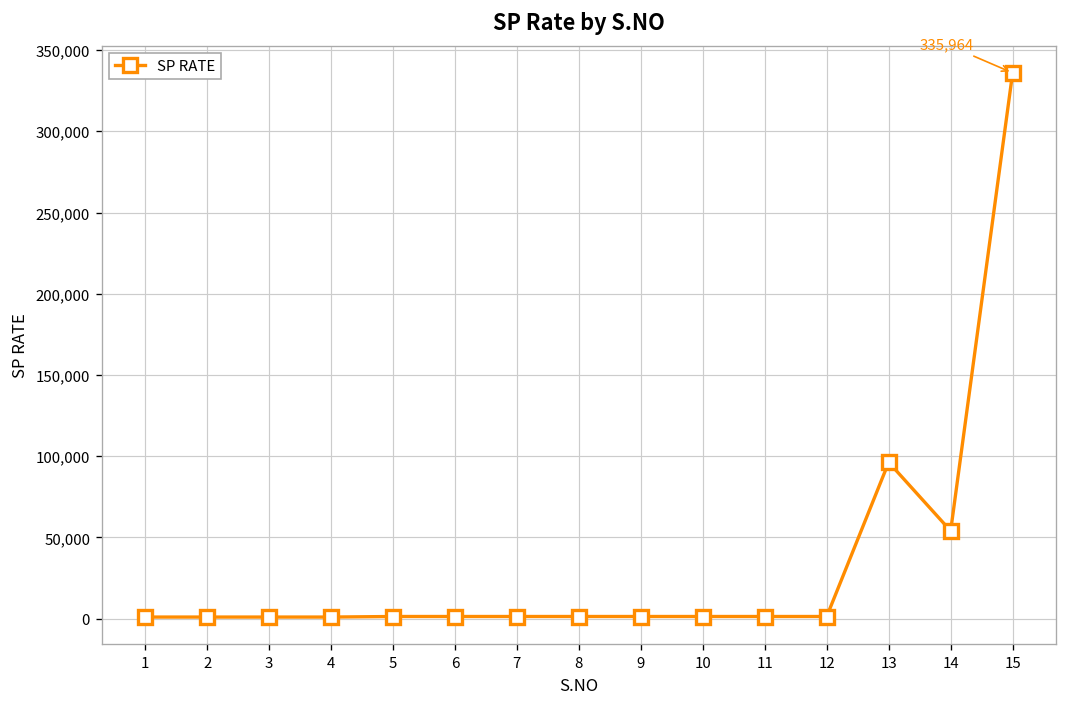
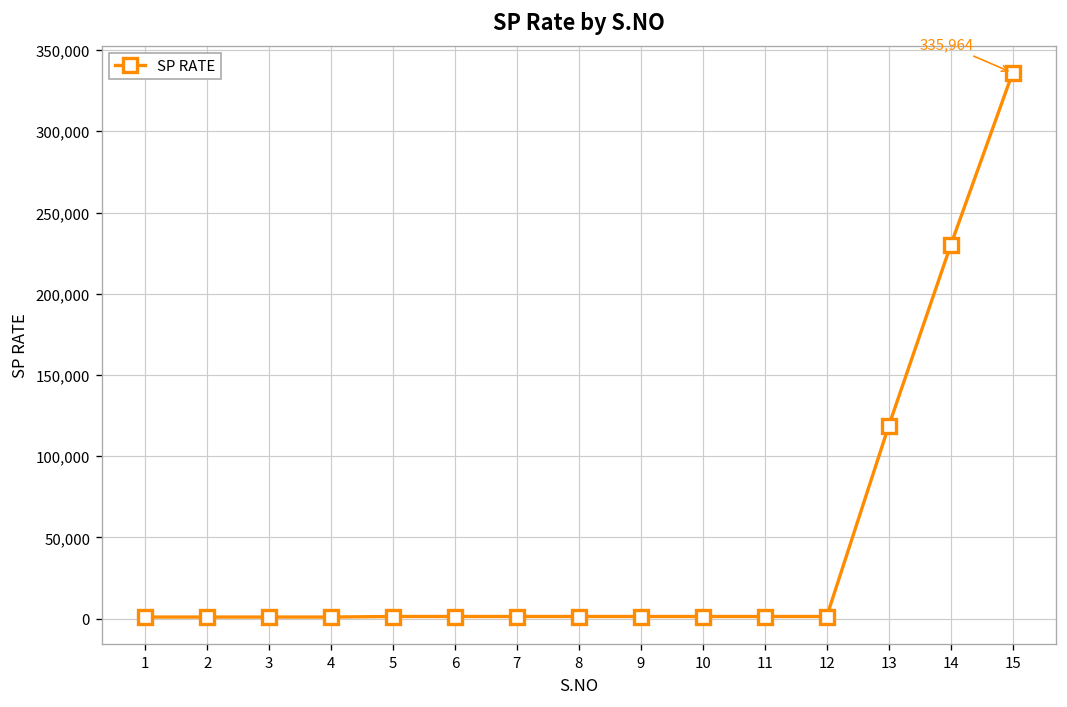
13: 96,000 -> 119,000
14: 54,000 -> 230,000
